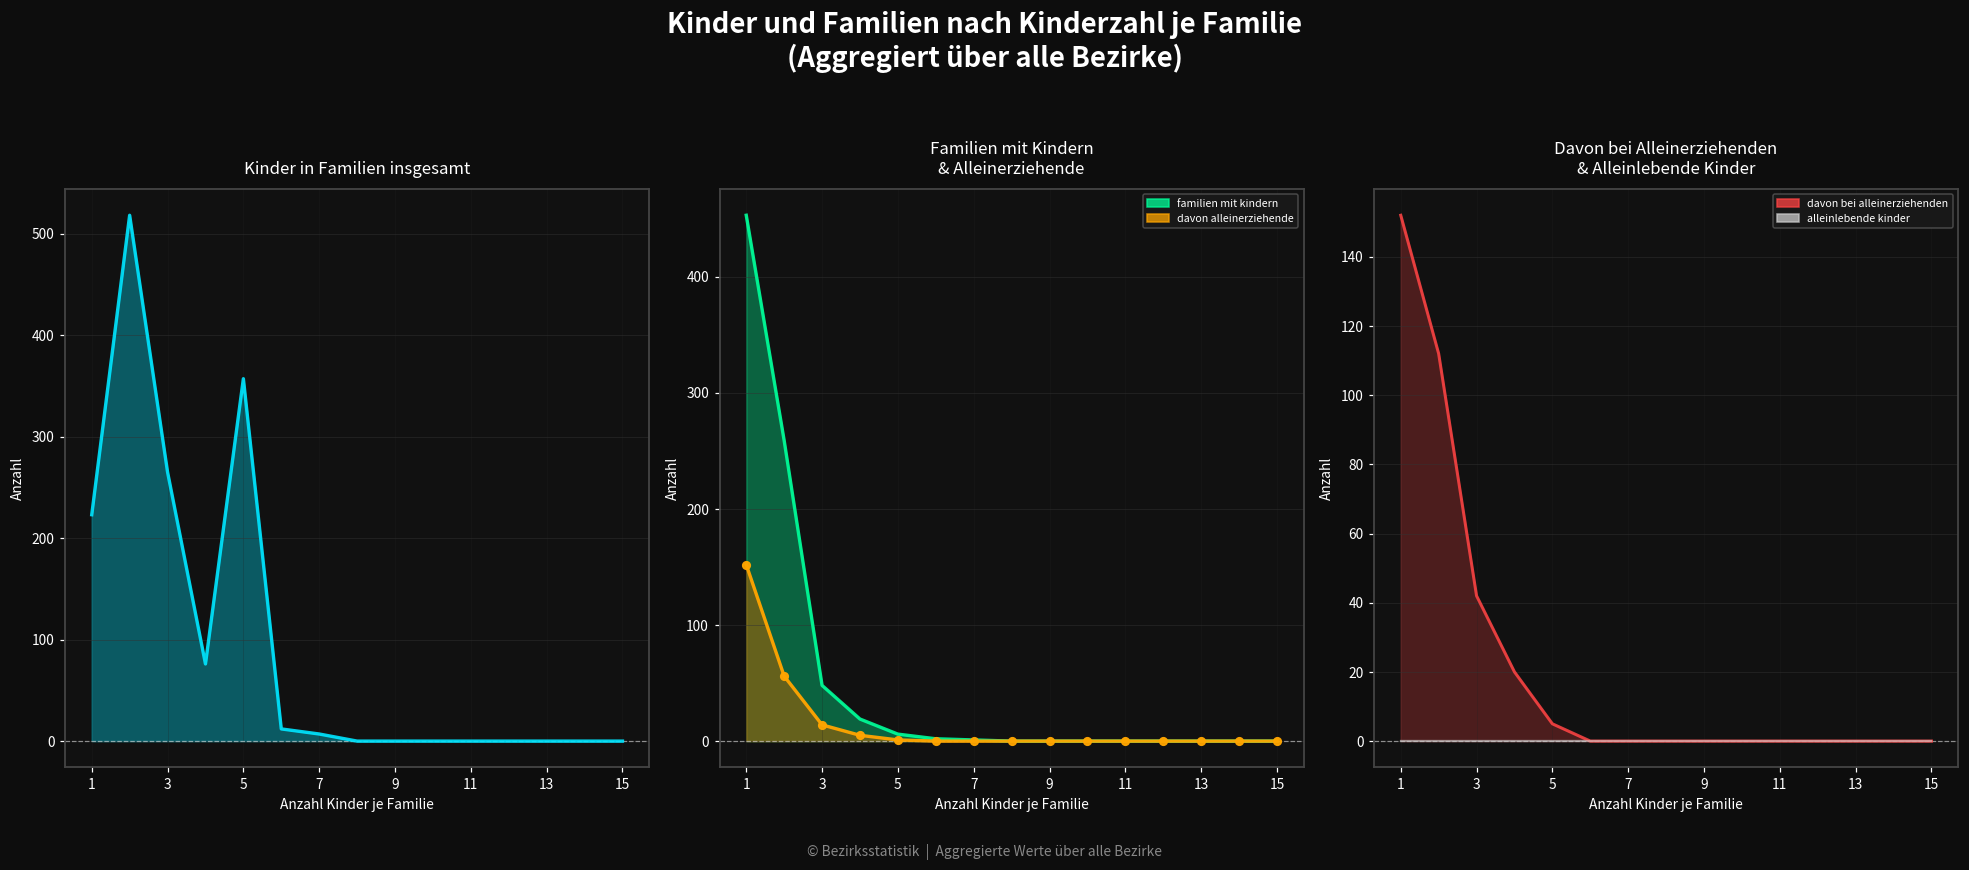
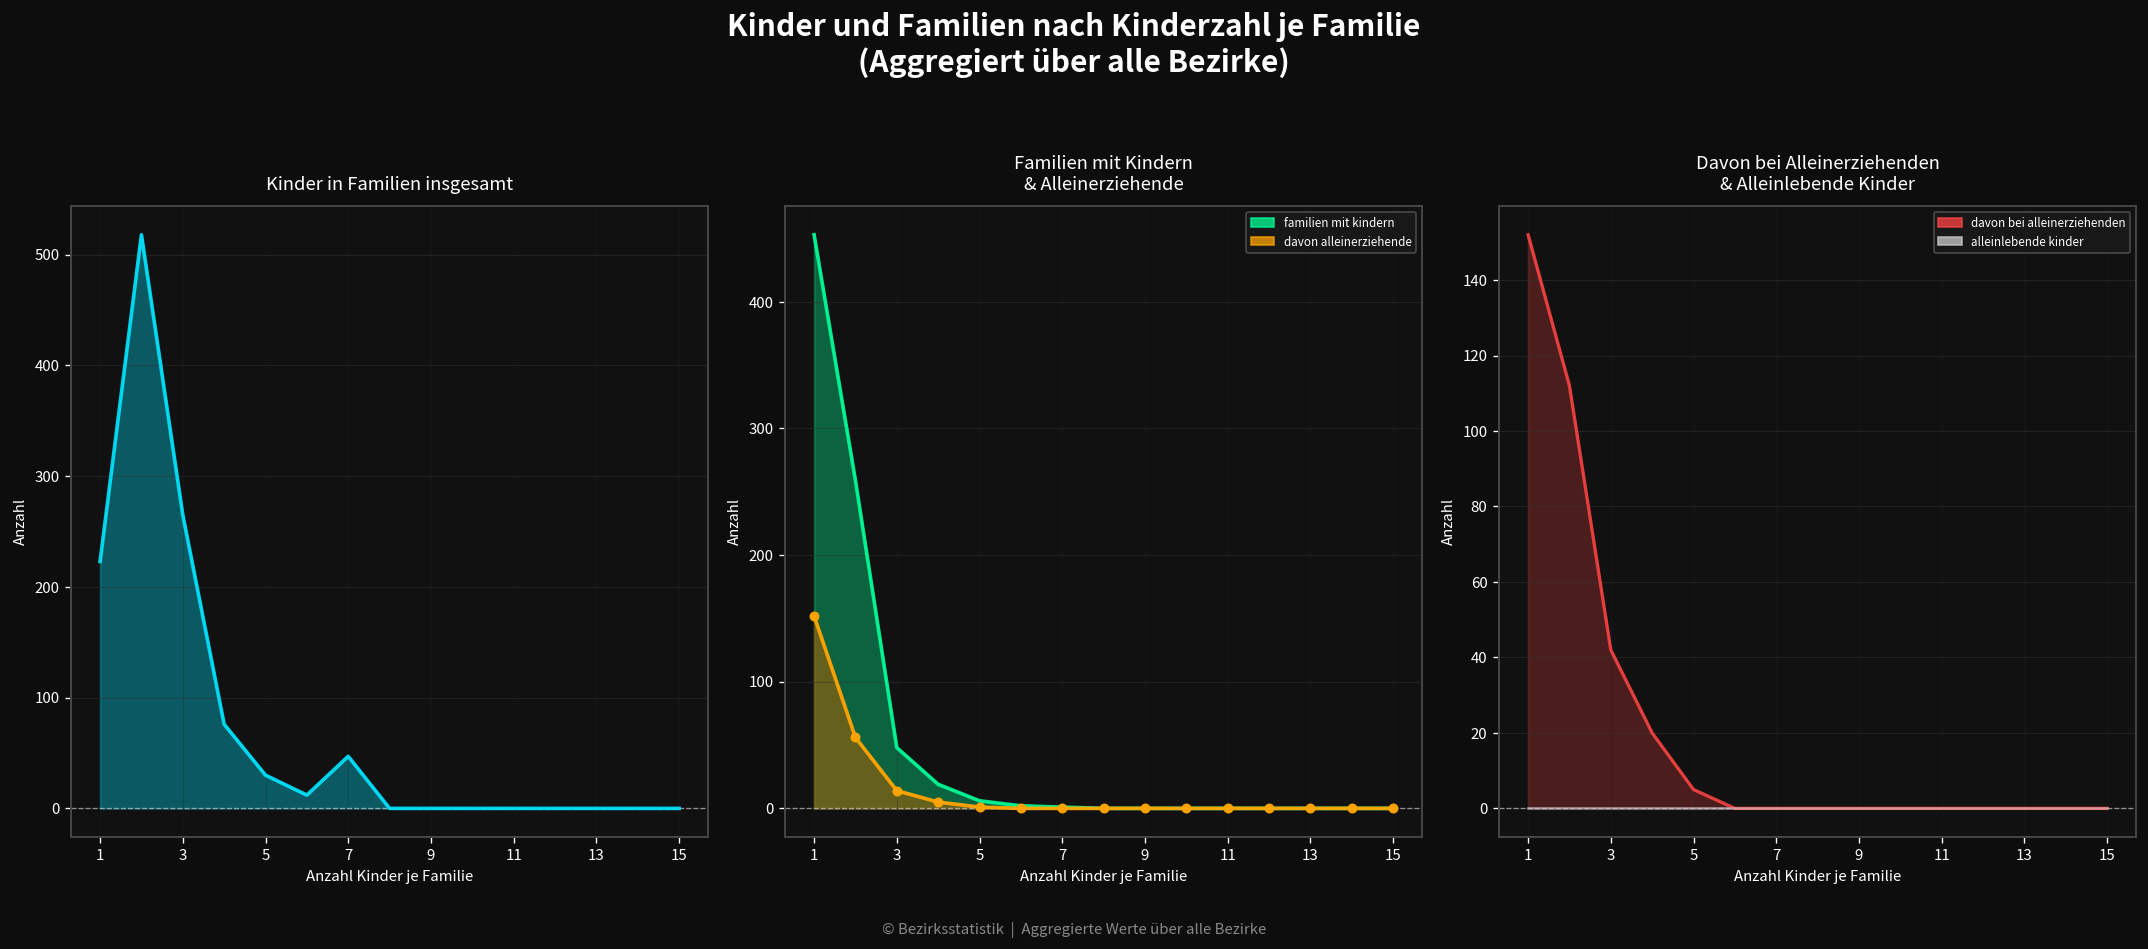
Kinder in Familien insgesamt, 5: 360 -> 30
Kinder in Familien insgesamt, 7: 10 -> 50
